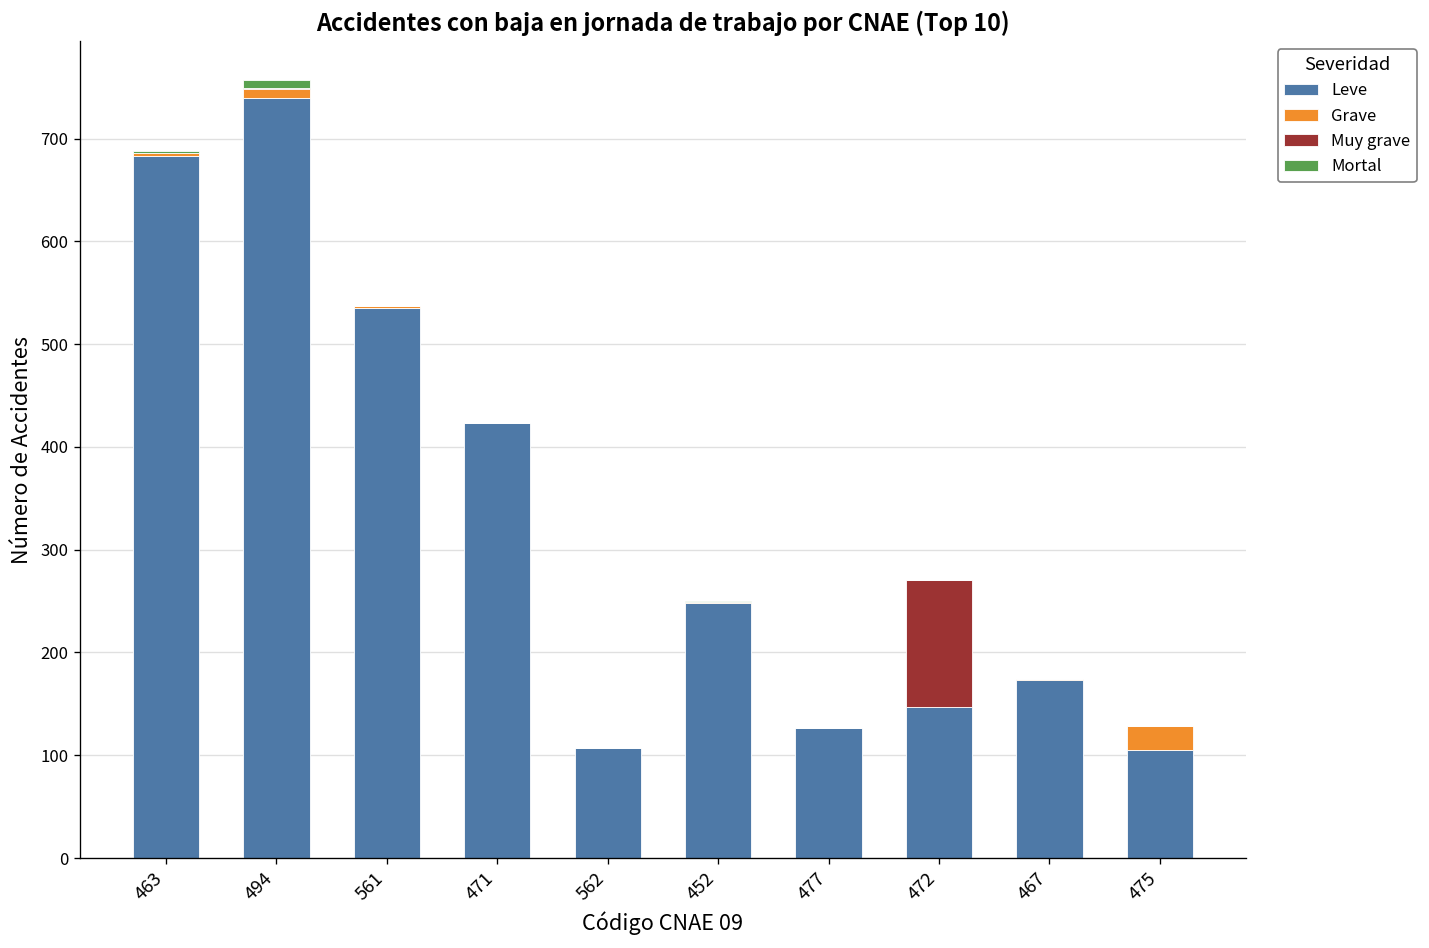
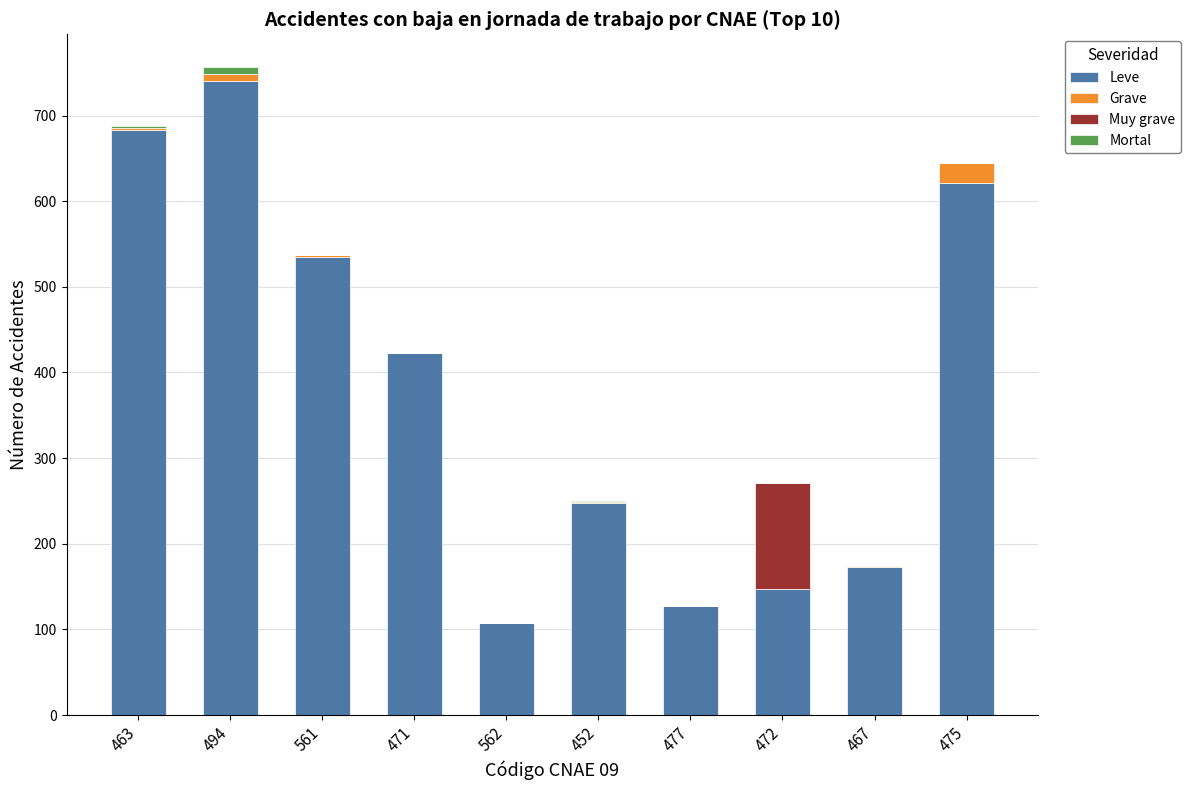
Leve, 475: 110 -> 620
